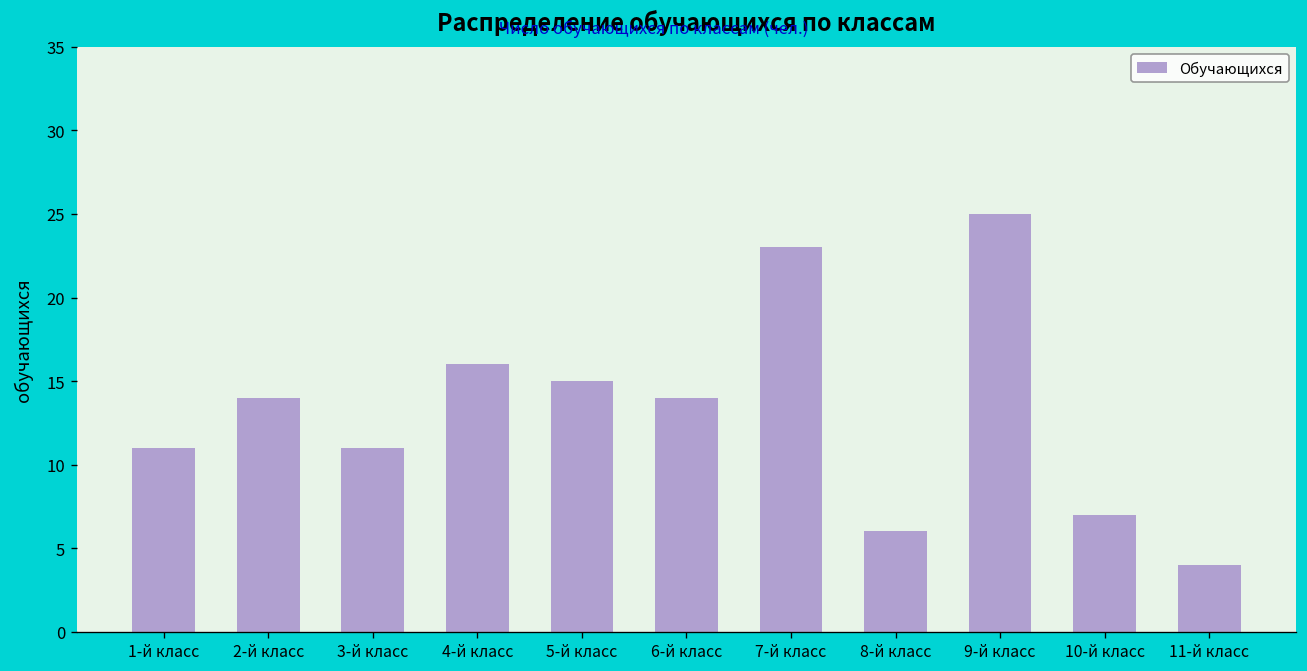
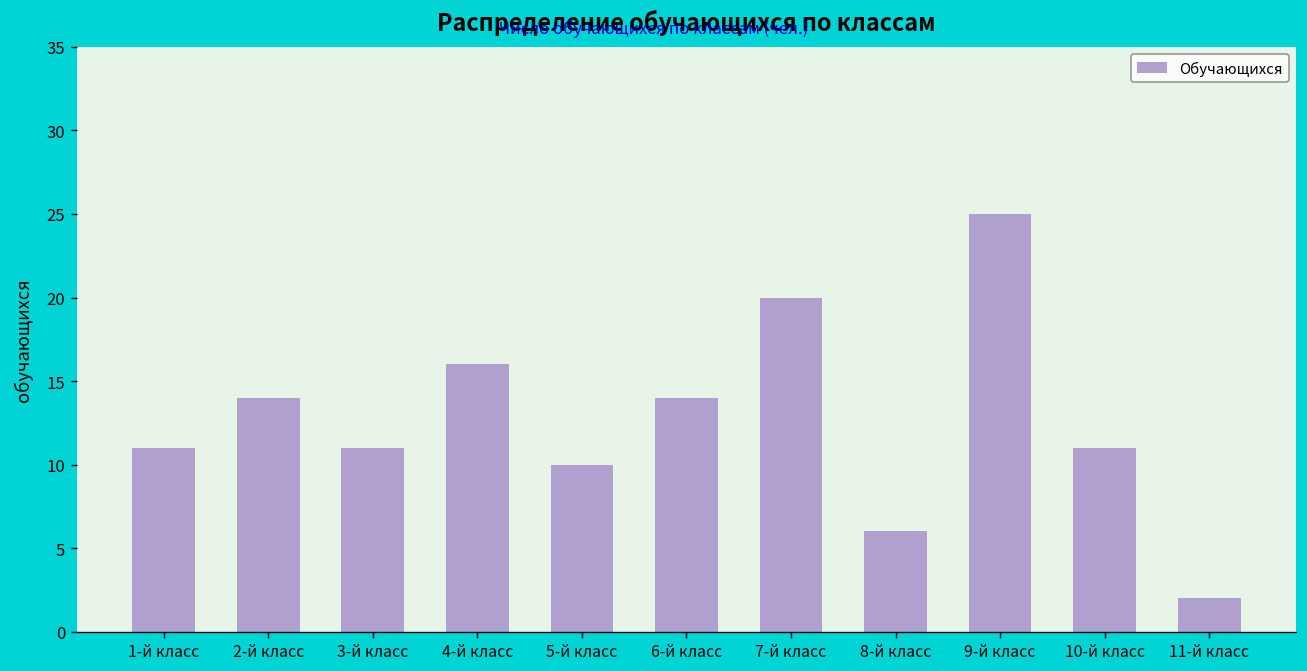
5-й класс: 15 -> 10
7-й класс: 23 -> 20
10-й класс: 7 -> 11
11-й класс: 4 -> 2
